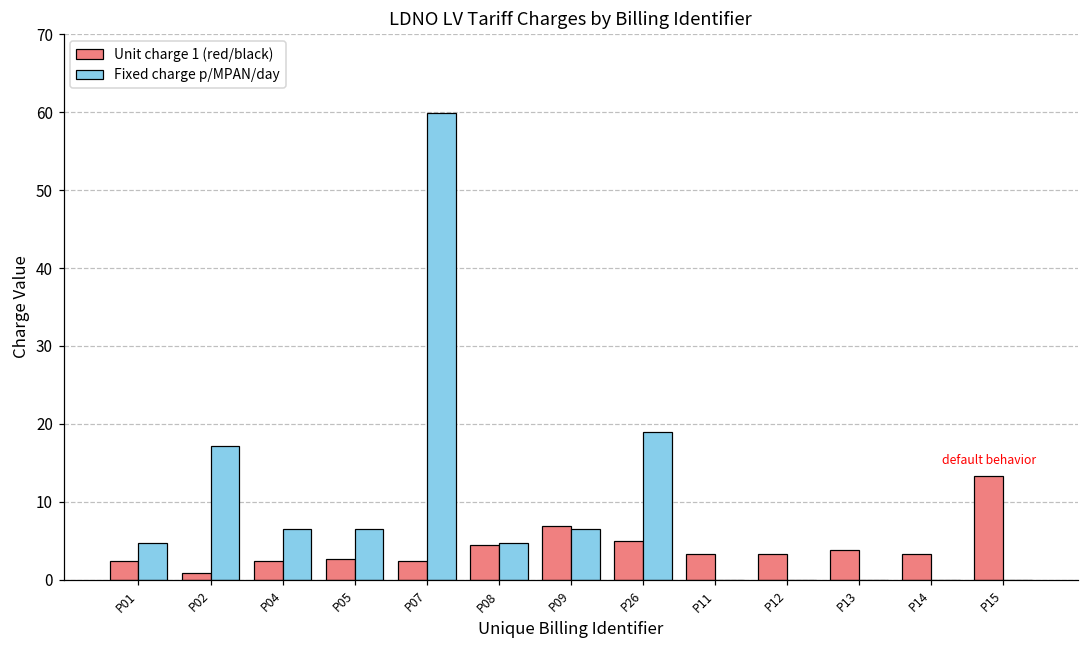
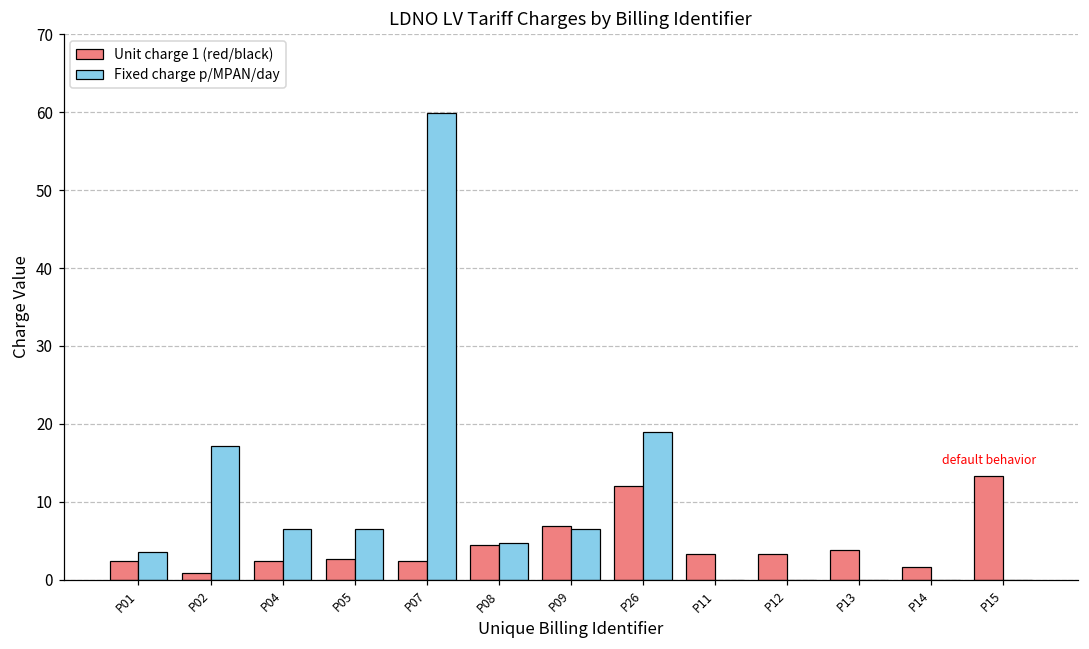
Fixed charge p/MPAN/day, P01: 5 -> 4
Unit charge 1 (red/black), P26: 5 -> 12
Unit charge 1 (red/black), P14: 3 -> 2
